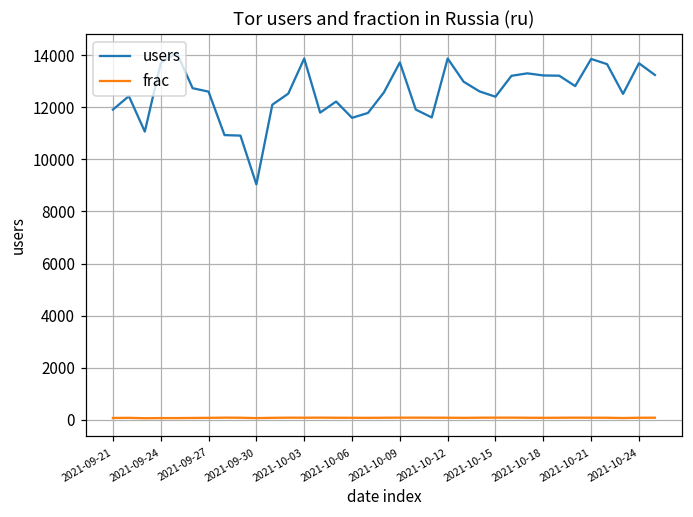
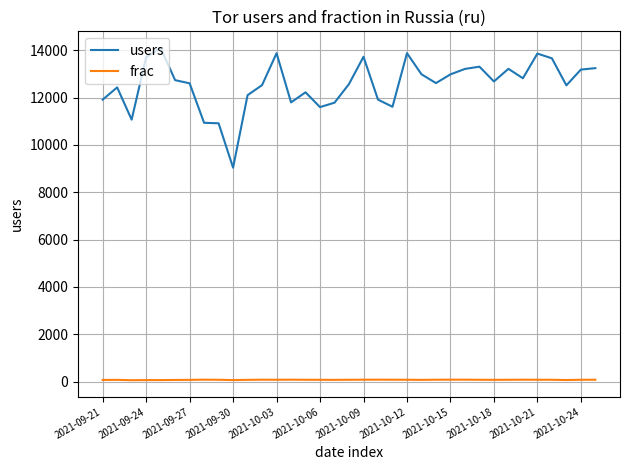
users, 2021-10-15: 12400 -> 13000
users, 2021-10-18: 13200 -> 12700
users, 2021-10-24: 13700 -> 13200
